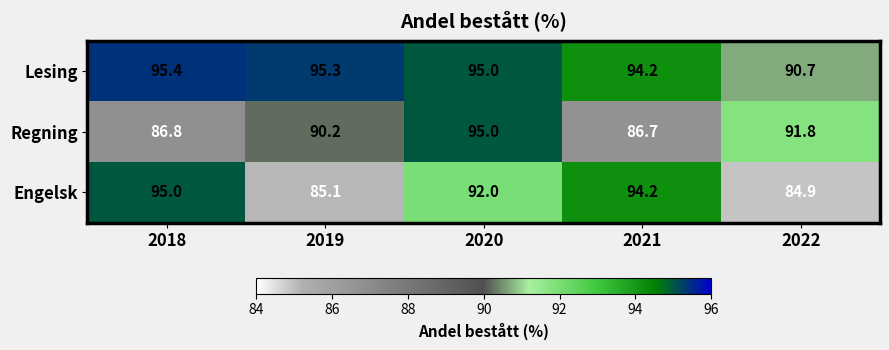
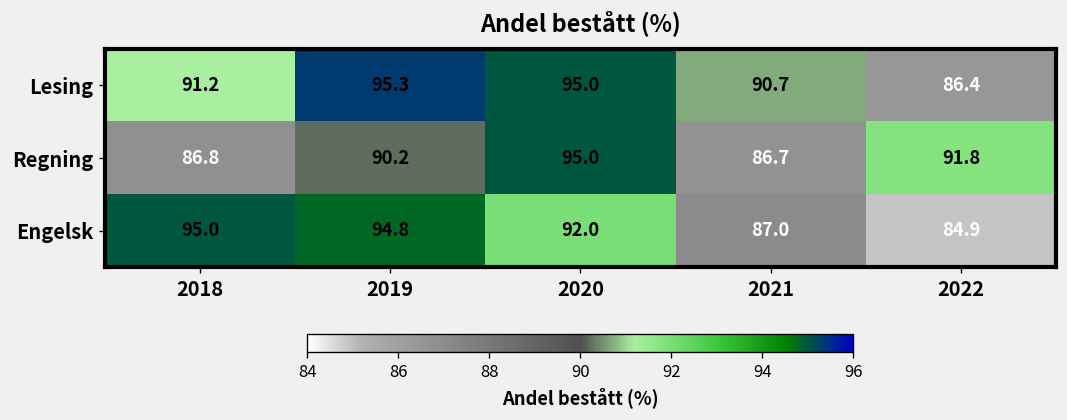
Lesing, 2018: 95.4 -> 91.2
Lesing, 2021: 94.2 -> 90.7
Lesing, 2022: 90.7 -> 86.4
Engelsk, 2019: 85.1 -> 94.8
Engelsk, 2021: 94.2 -> 87.0
